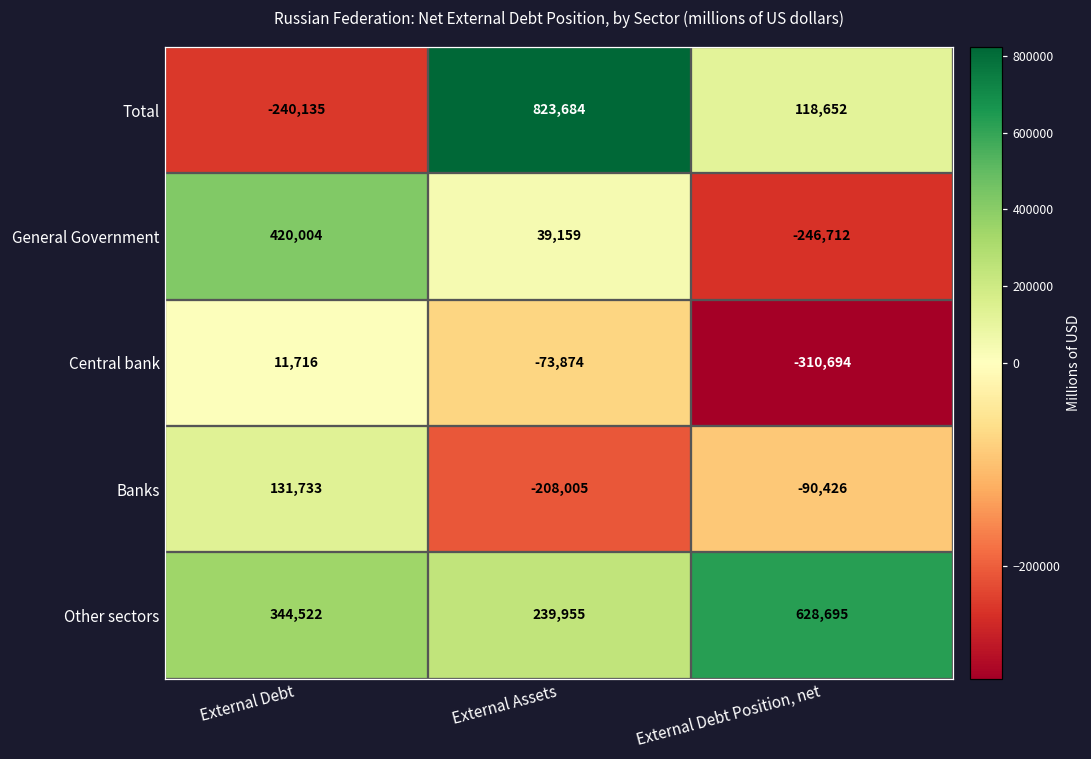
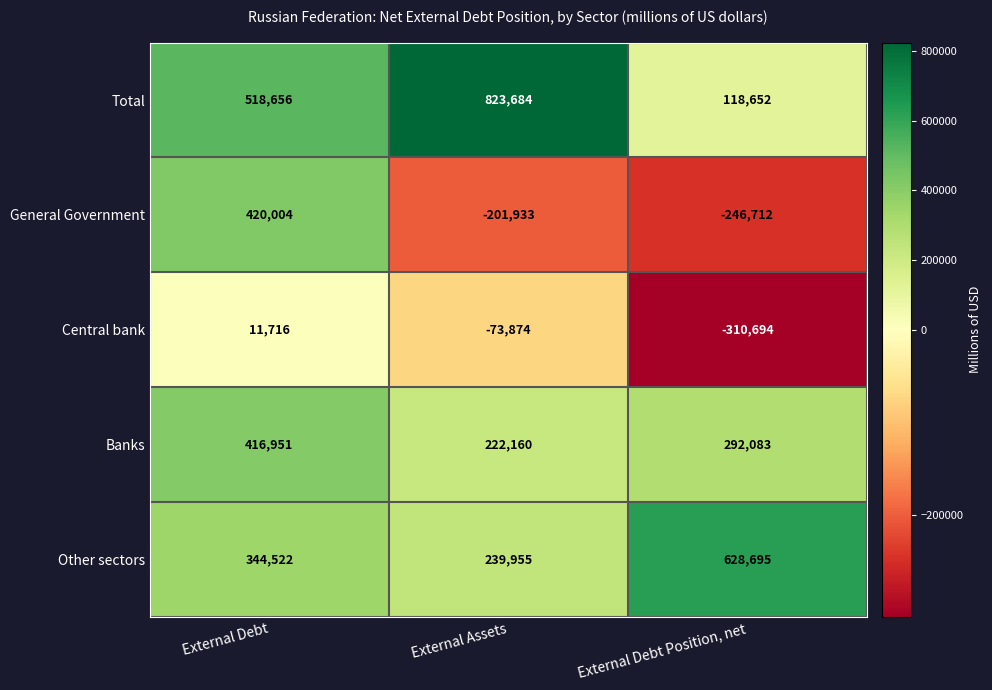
Total, External Debt: -240,135 -> 518,656
General Government, External Assets: 39,159 -> -201,933
Banks, External Debt: 131,733 -> 416,951
Banks, External Assets: -208,005 -> 222,160
Banks, External Debt Position, net: -90,426 -> 292,083
